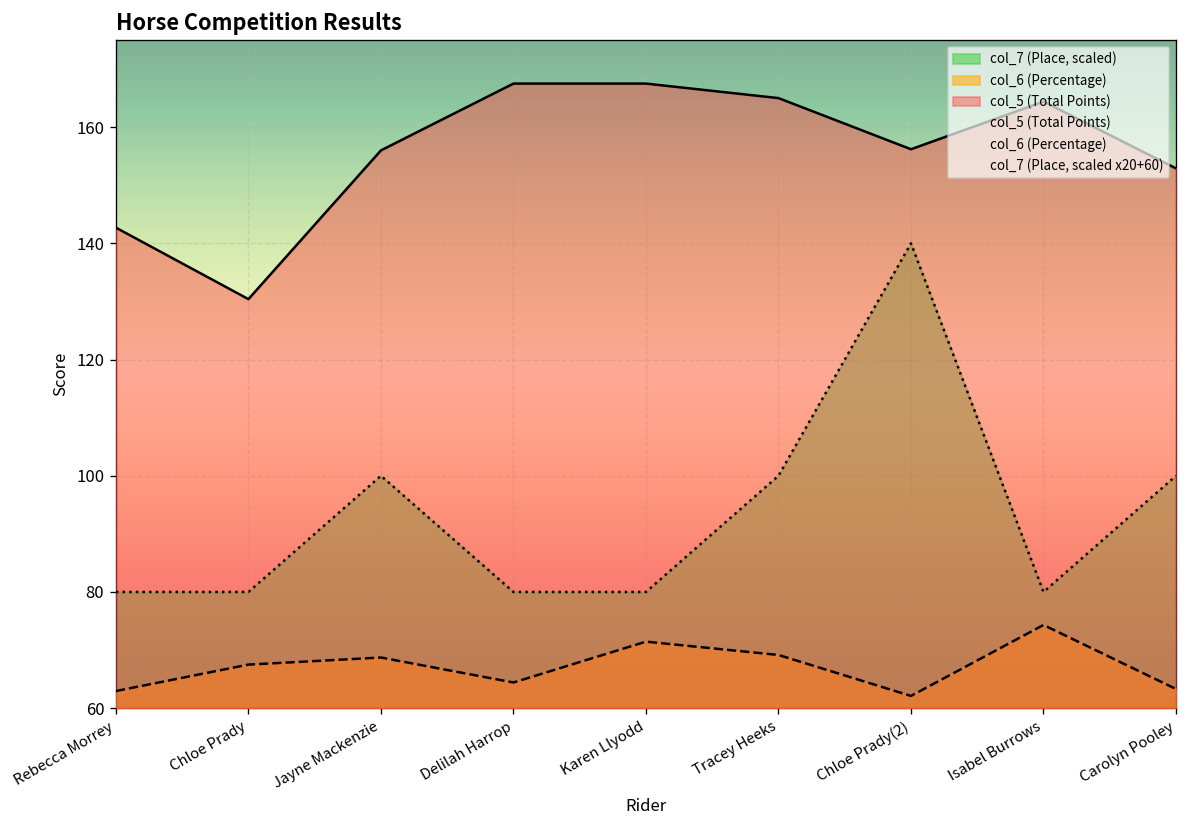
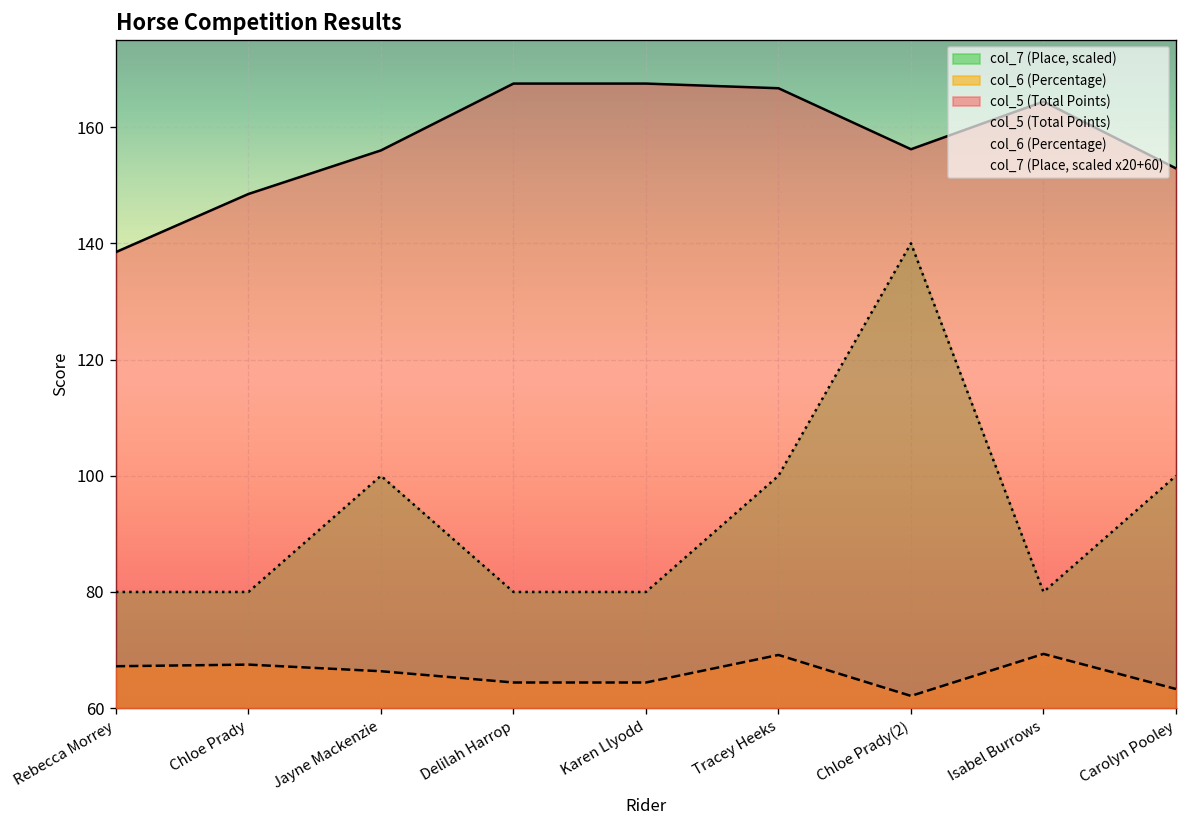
col_5 (Total Points), Rebecca Morrey: 143 -> 139
col_6 (Percentage), Rebecca Morrey: 63 -> 67
col_5 (Total Points), Chloe Prady: 130 -> 149
col_6 (Percentage), Jayne Mackenzie: 69 -> 66
col_6 (Percentage), Karen Llyodd: 71 -> 64
col_5 (Total Points), Tracey Heeks: 165 -> 167
col_6 (Percentage), Isabel Burrows: 74 -> 69
